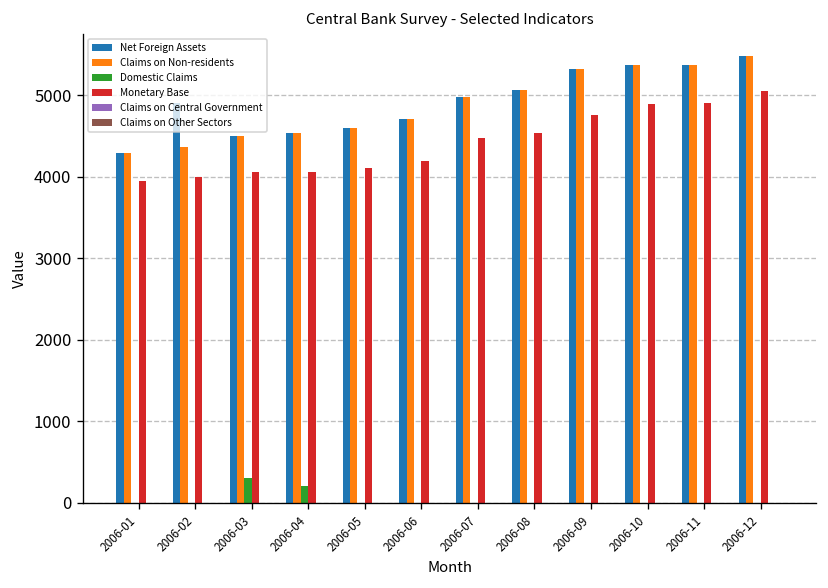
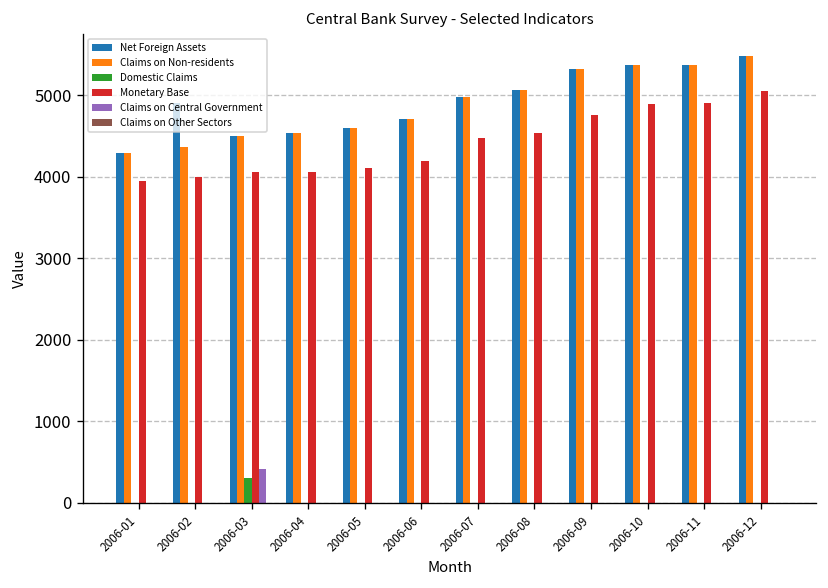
Claims on Central Government, 2006-03: 0 -> 400
Domestic Claims, 2006-04: 200 -> 0
